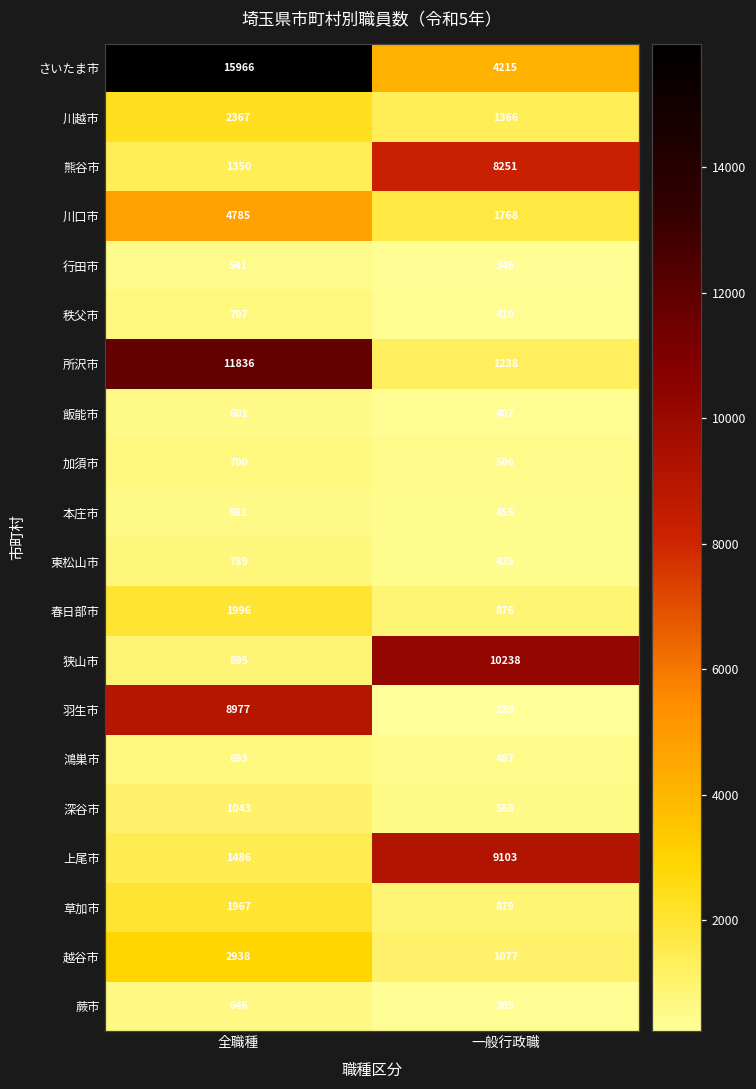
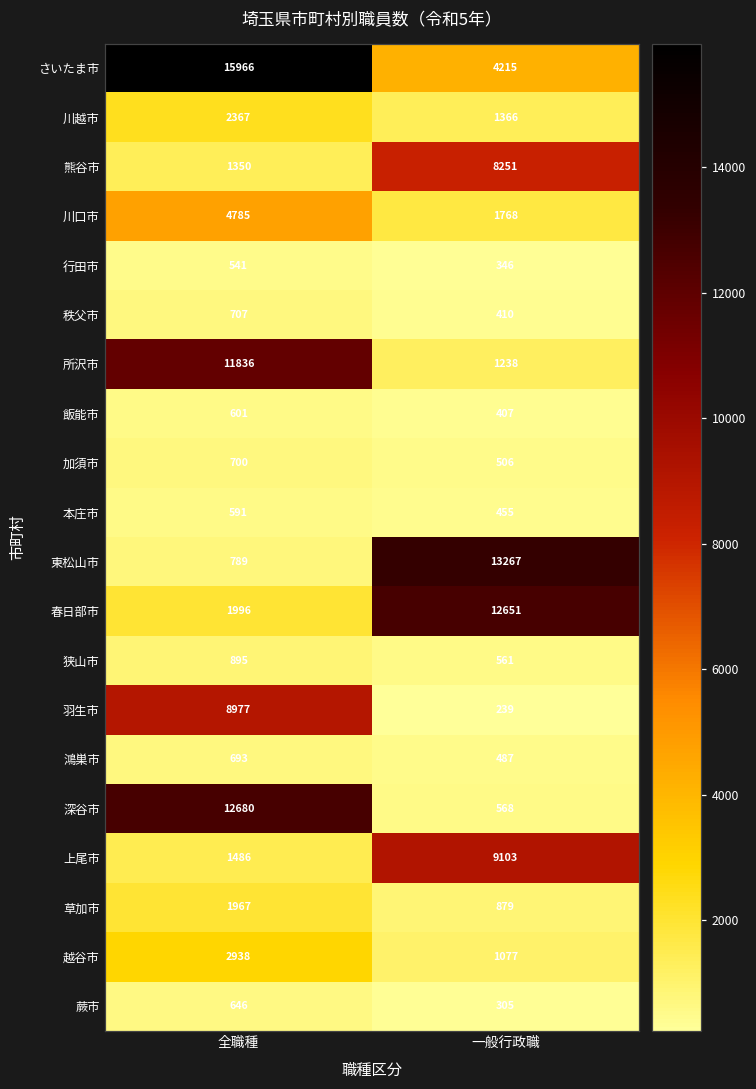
東松山市, 一般行政職: 435 -> 13267
春日部市, 一般行政職: 876 -> 12651
狭山市, 一般行政職: 10238 -> 561
深谷市, 全職種: 1043 -> 12680
